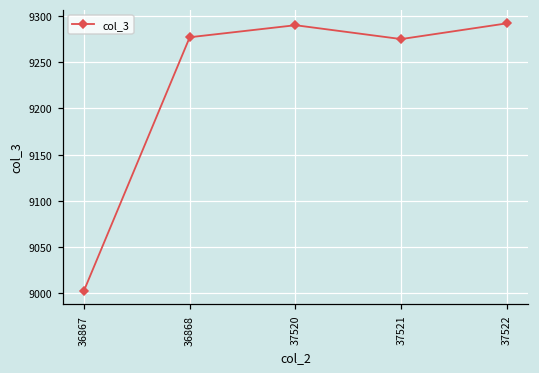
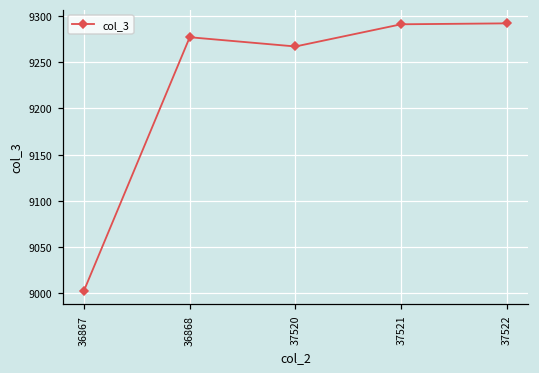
37520: 9290 -> 9270
37521: 9280 -> 9290
